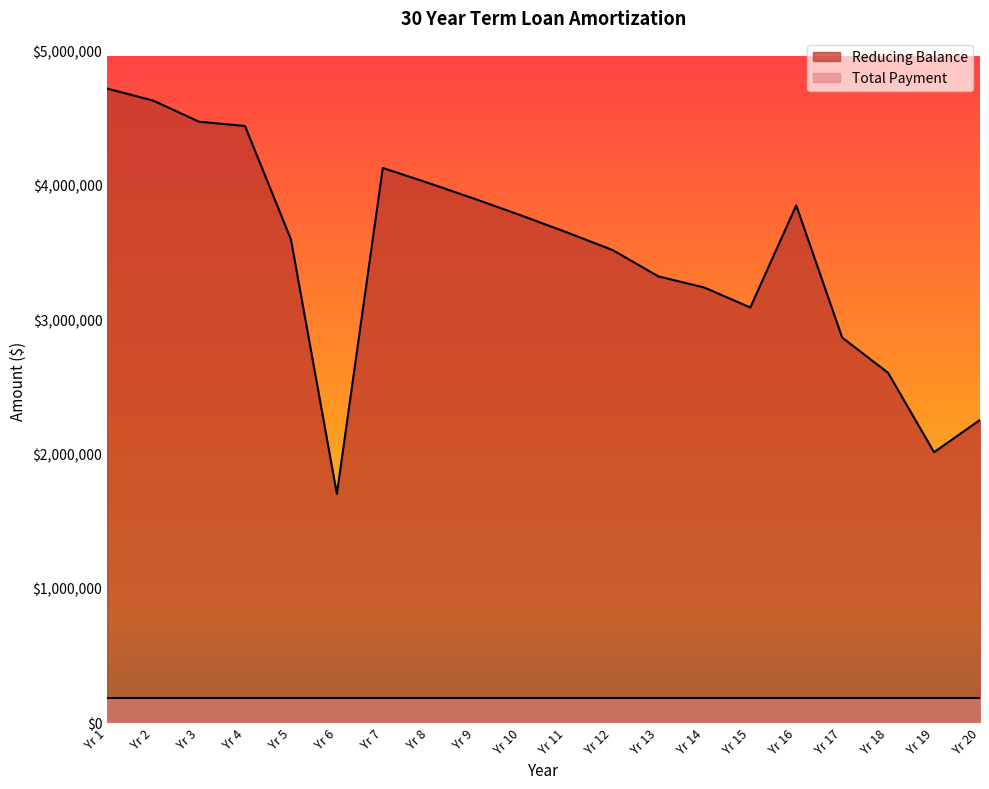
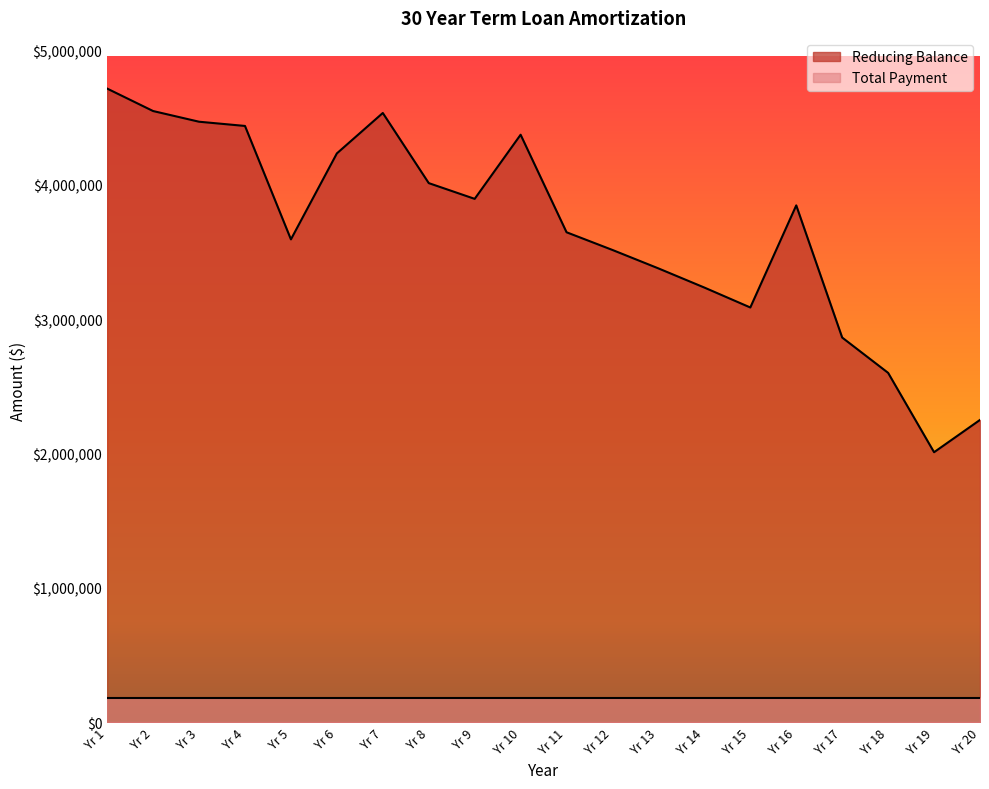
Reducing Balance, Yr 2: $4,630,000 -> $4,550,000
Reducing Balance, Yr 6: $1,700,000 -> $4,230,000
Reducing Balance, Yr 7: $4,120,000 -> $4,530,000
Reducing Balance, Yr 10: $3,770,000 -> $4,370,000
Reducing Balance, Yr 13: $3,320,000 -> $3,380,000
